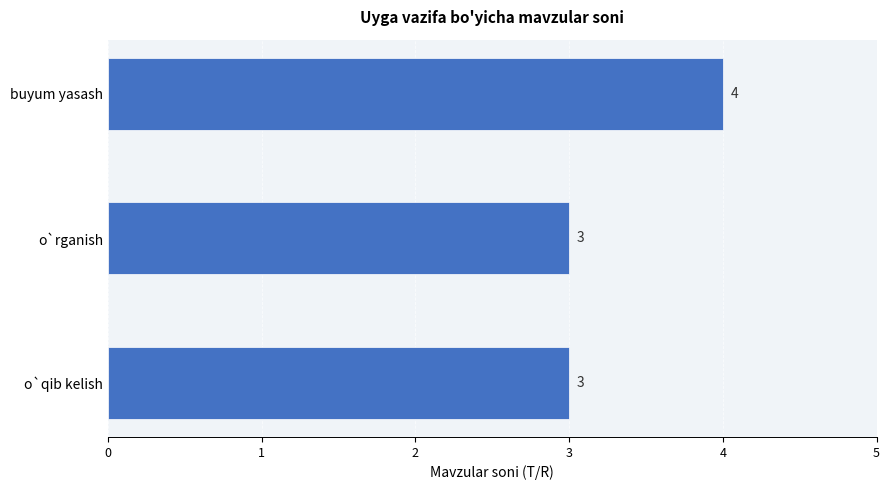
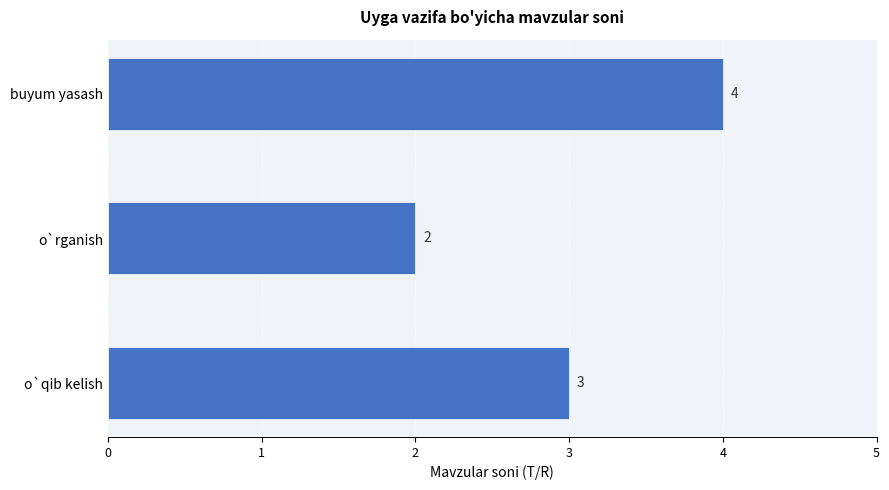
o`rganish: 3 -> 2
